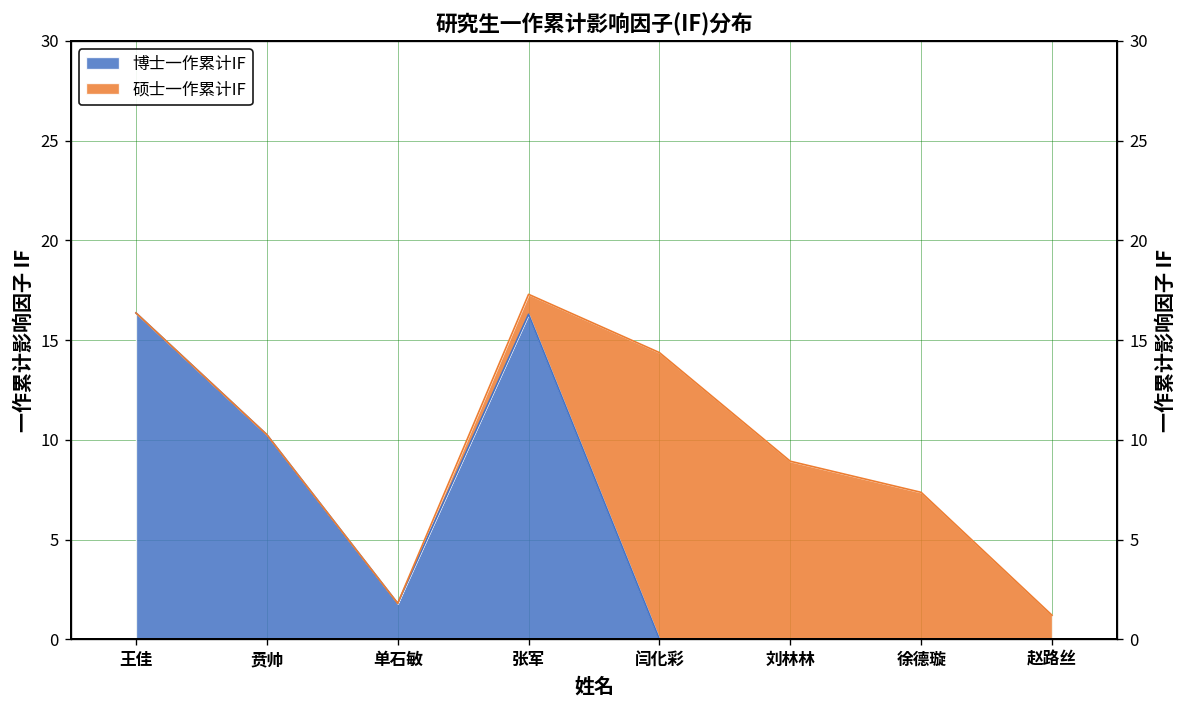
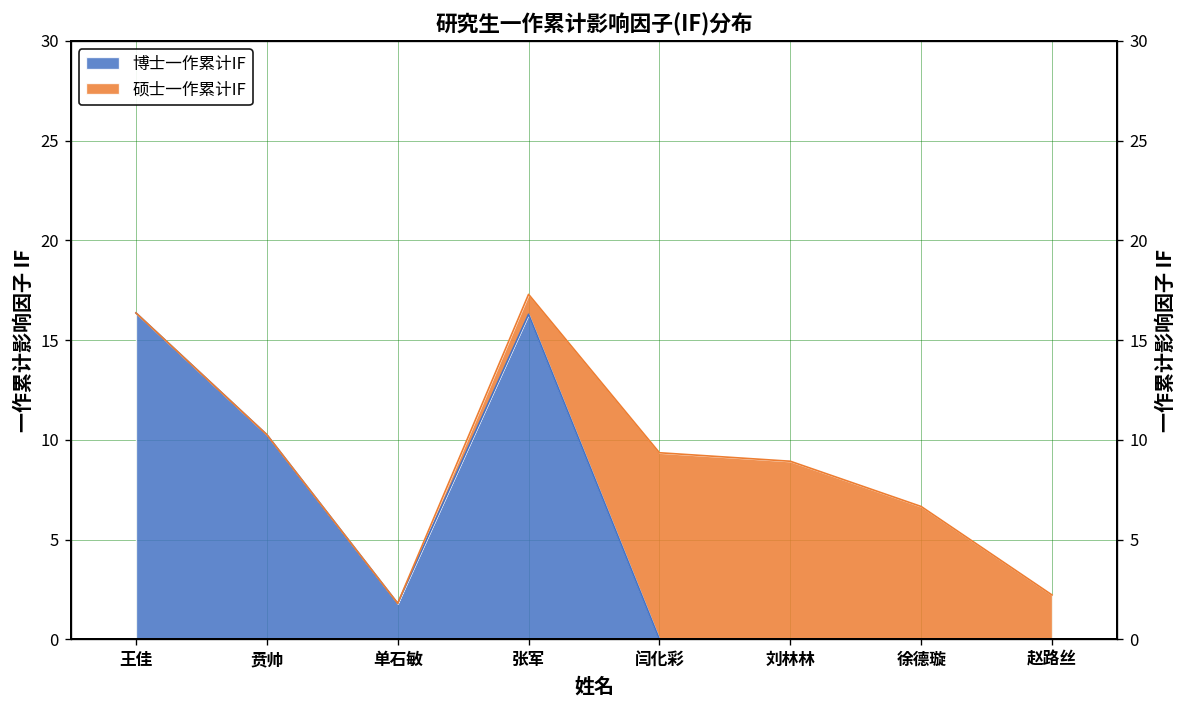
硕士一作累计IF, 闫化彩: 14.4 -> 9.4
硕士一作累计IF, 徐德璇: 7.4 -> 6.7
硕士一作累计IF, 赵路丝: 1.2 -> 2.2
